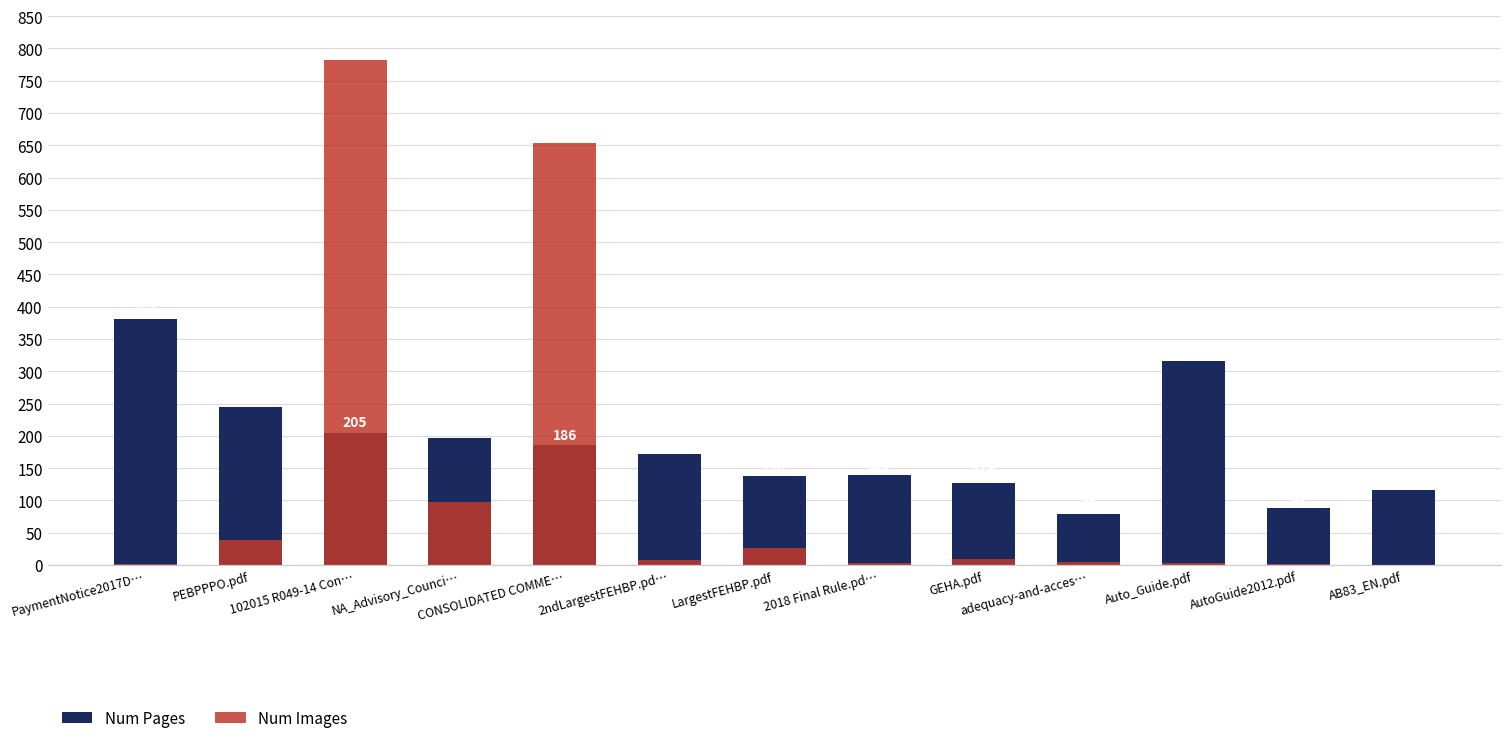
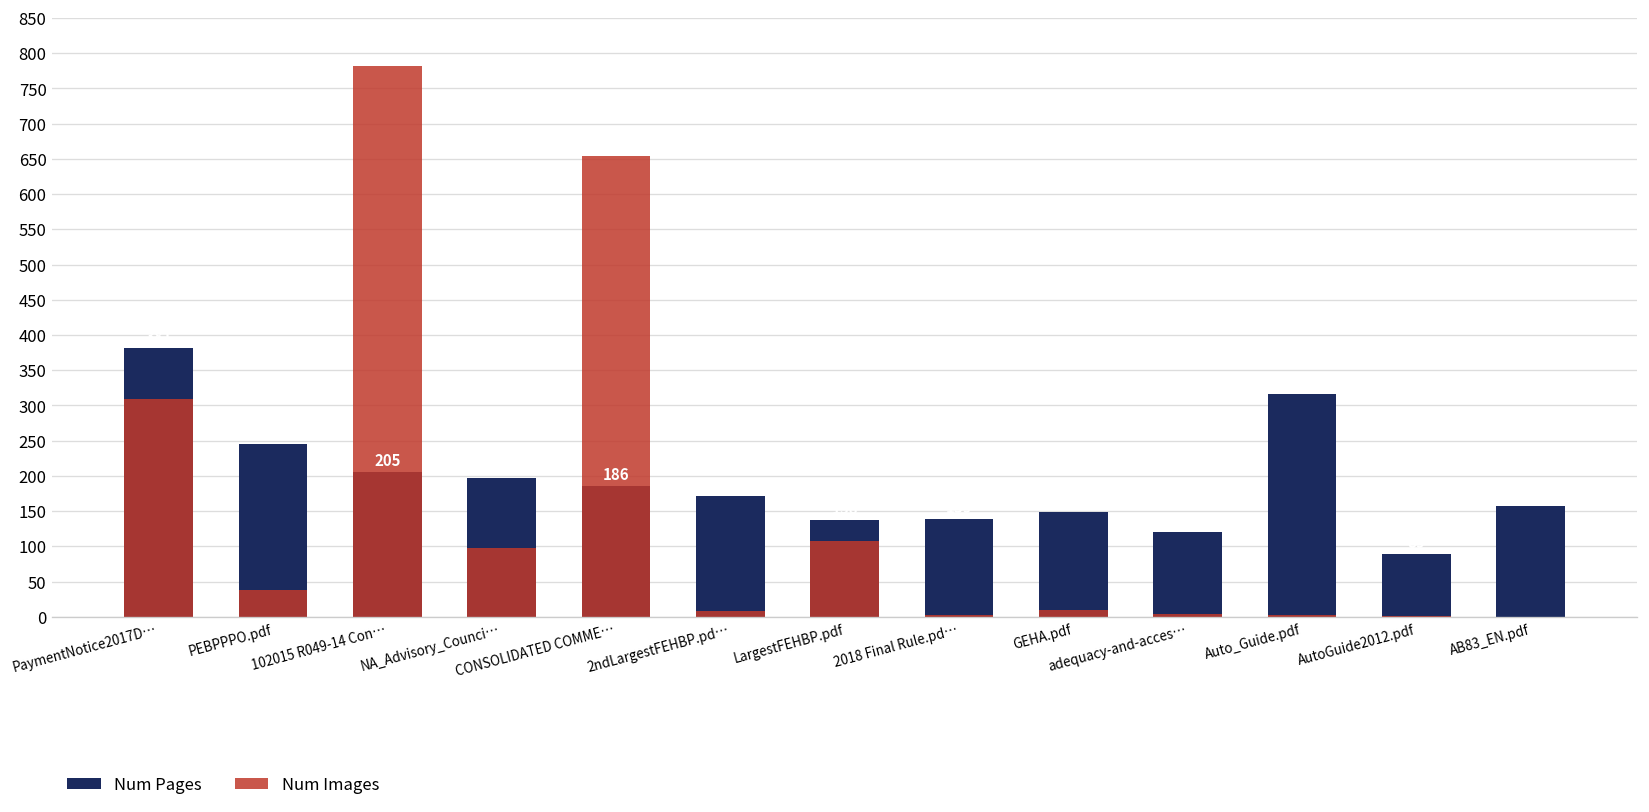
Num Images, PaymentNotice2017D…: 0 -> 310
Num Images, LargestFEHBP.pdf: 30 -> 110
Num Pages, GEHA.pdf: 130 -> 150
Num Pages, adequacy-and-acces…: 80 -> 120
Num Pages, AB83_EN.pdf: 120 -> 160
